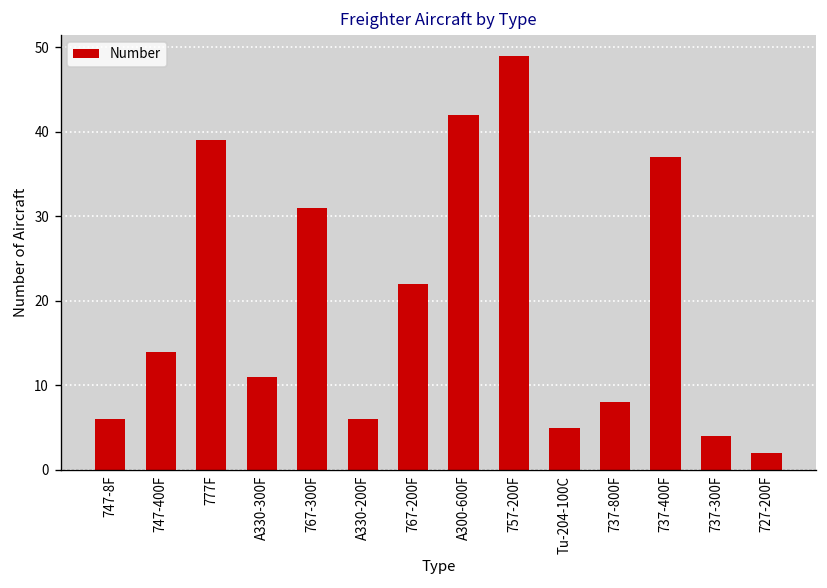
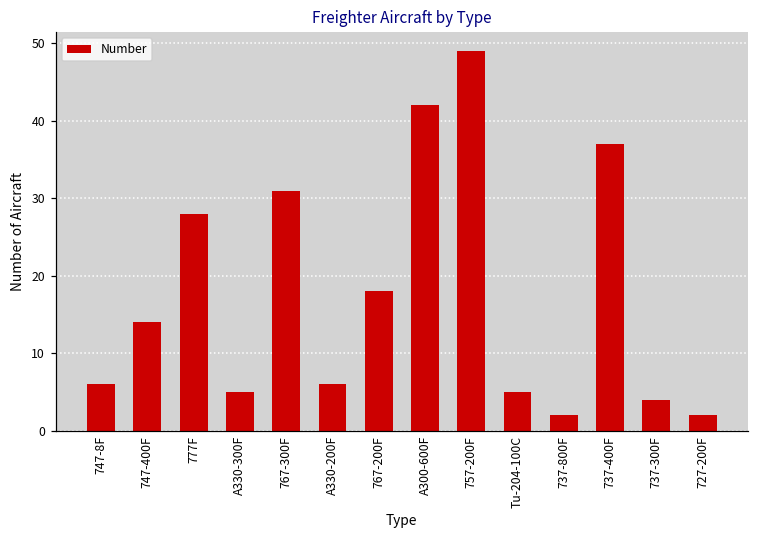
777F: 39 -> 28
A330-300F: 11 -> 5
767-200F: 22 -> 18
737-800F: 8 -> 2
